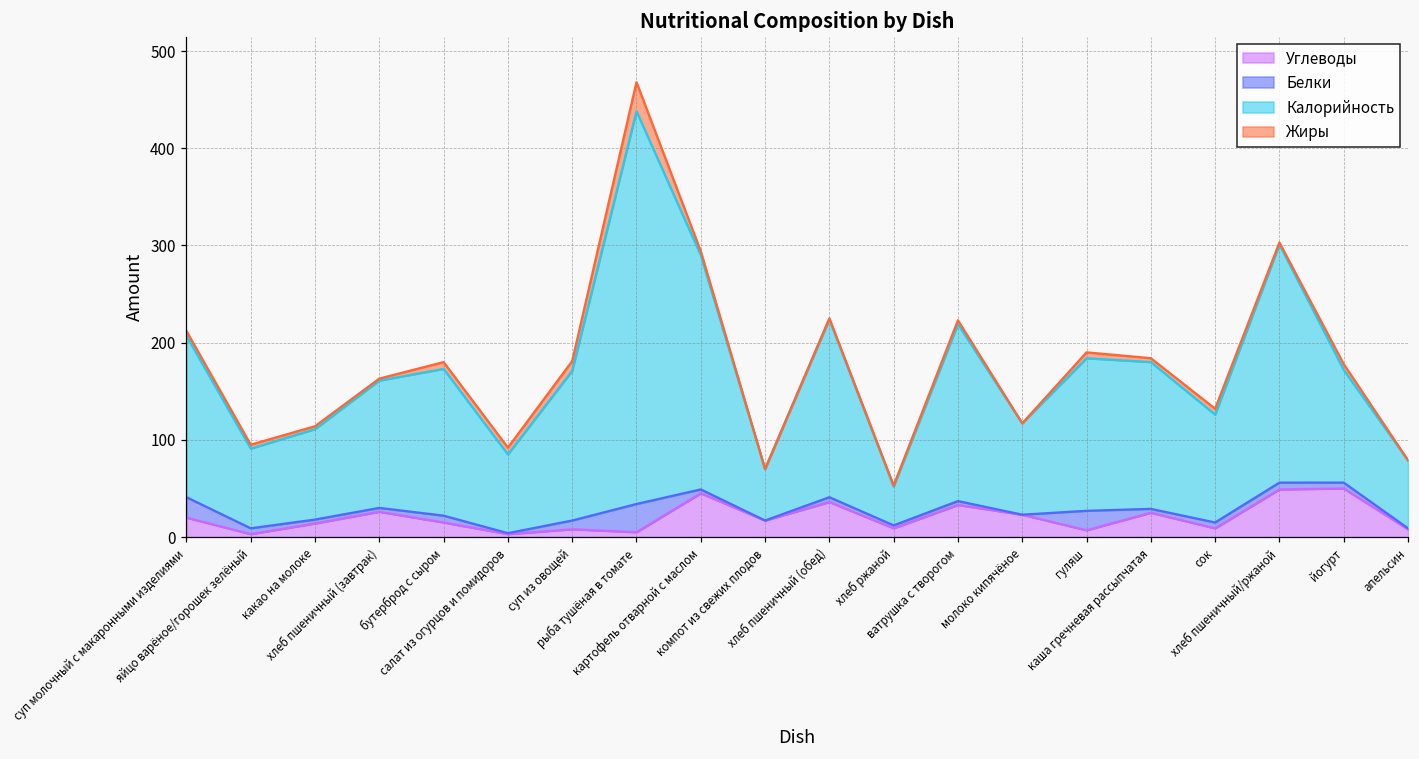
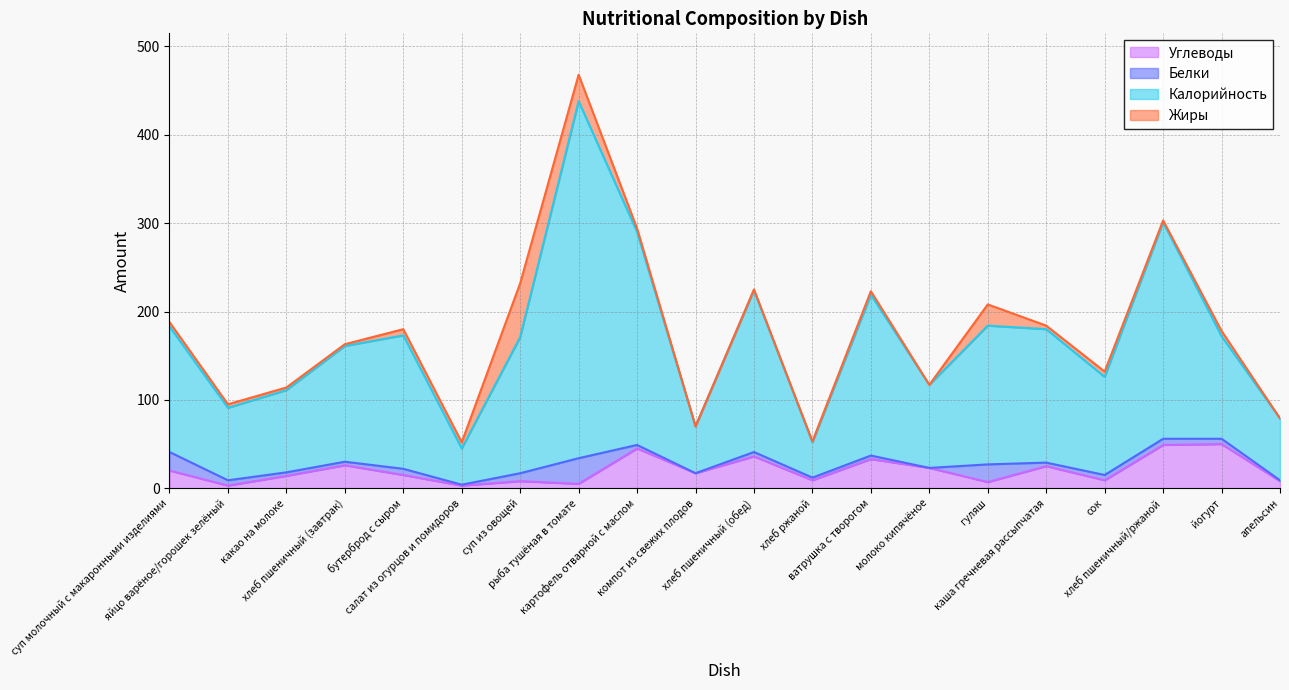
Калорийность, суп молочный с макаронными изделиями: 170 -> 140
Калорийность, салат из огурцов и помидоров: 80 -> 40
Жиры, суп из овощей: 10 -> 60
Жиры, гуляш: 10 -> 20
